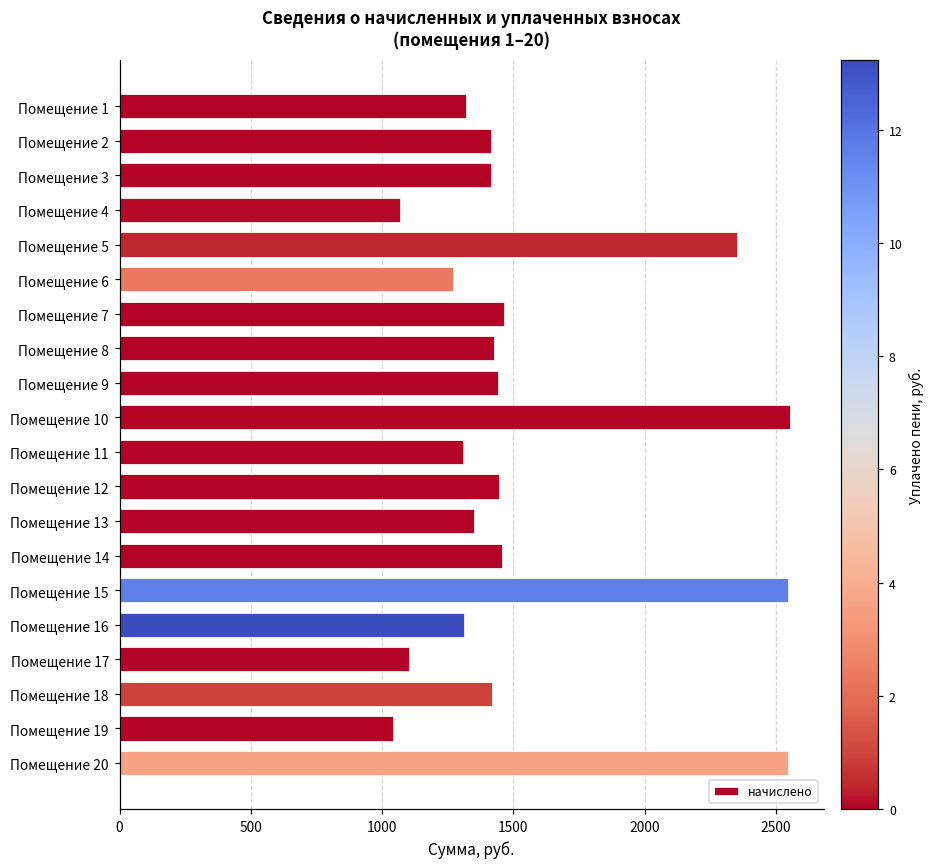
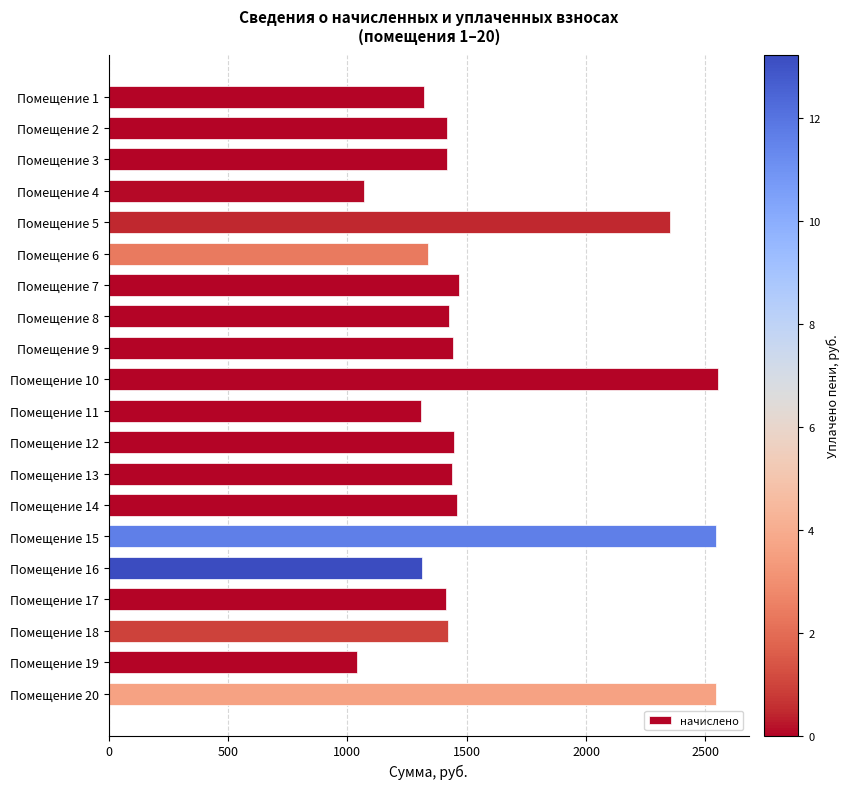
Помещение 6: 1270 -> 1340
Помещение 13: 1350 -> 1440
Помещение 17: 1100 -> 1410
